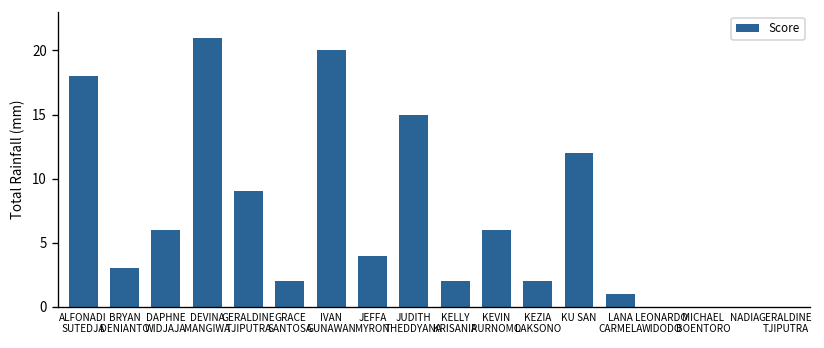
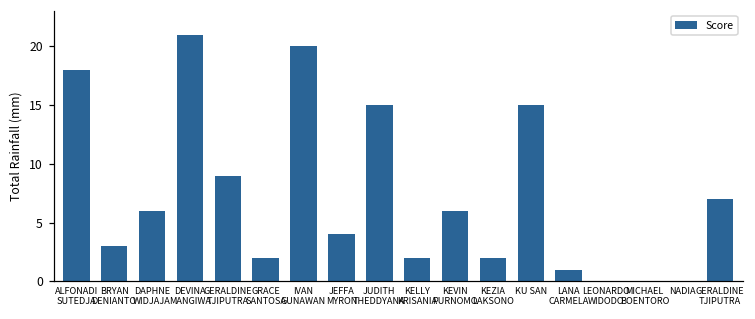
KU SAN: 12 -> 15
GERALDINE TJIPUTRA: 0 -> 7
